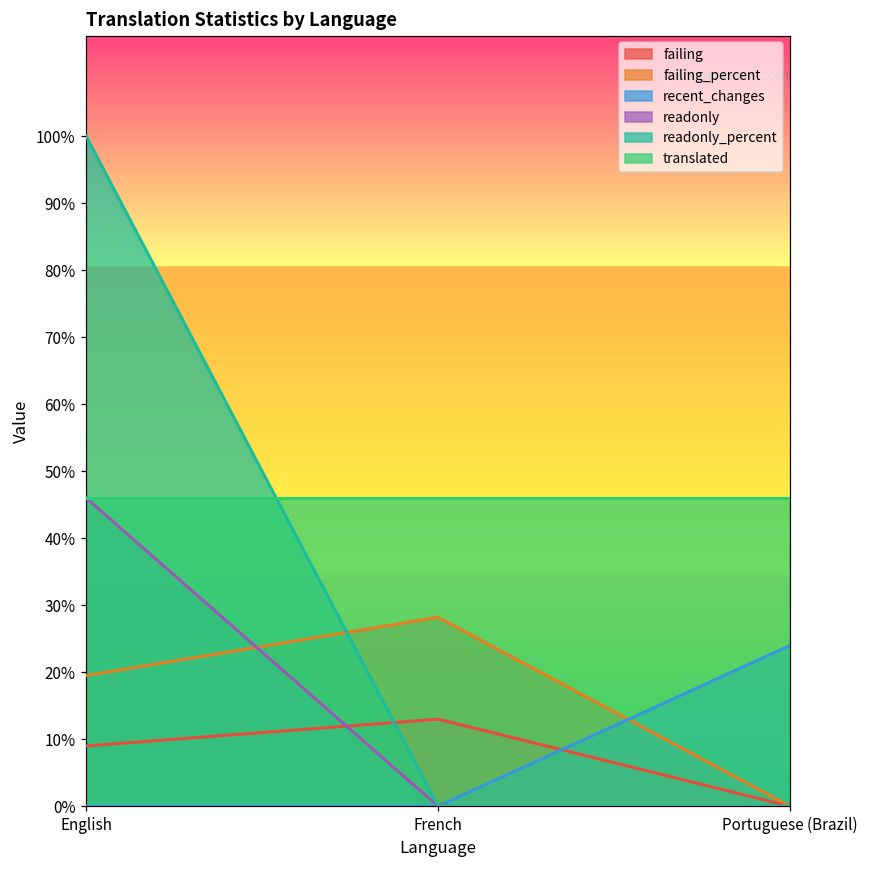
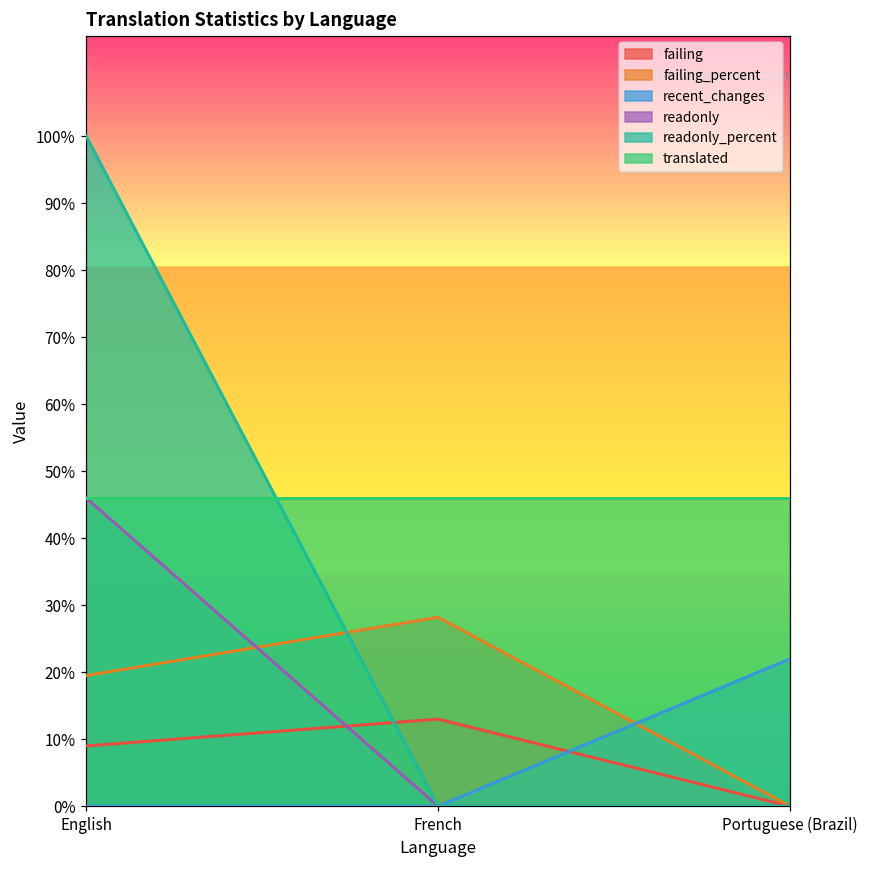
recent_changes, Portuguese (Brazil): 24% -> 22%
